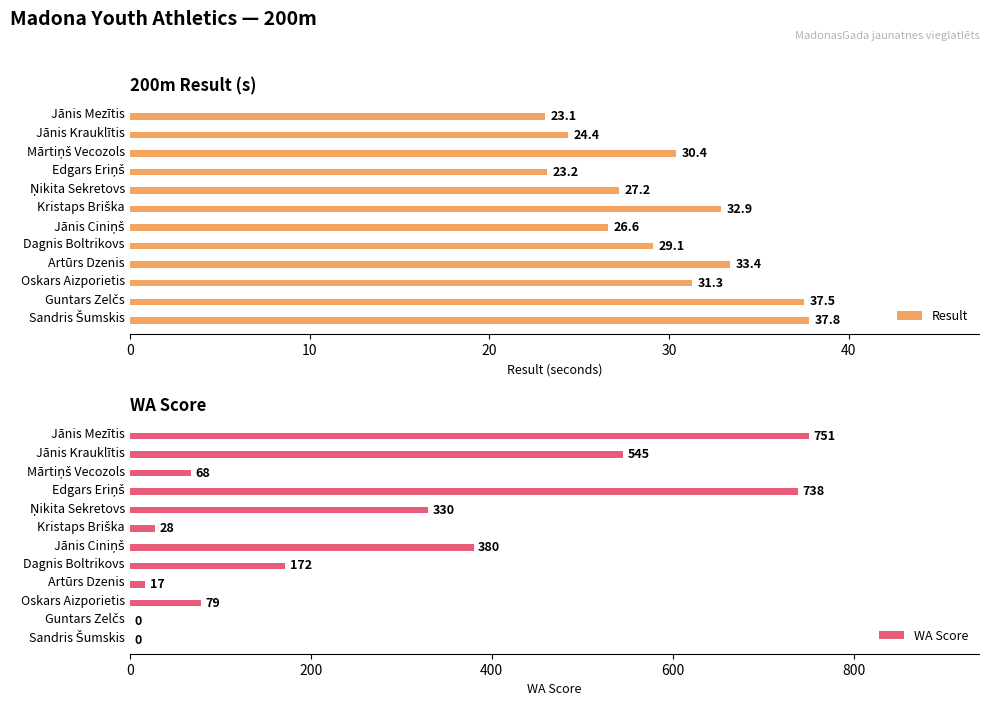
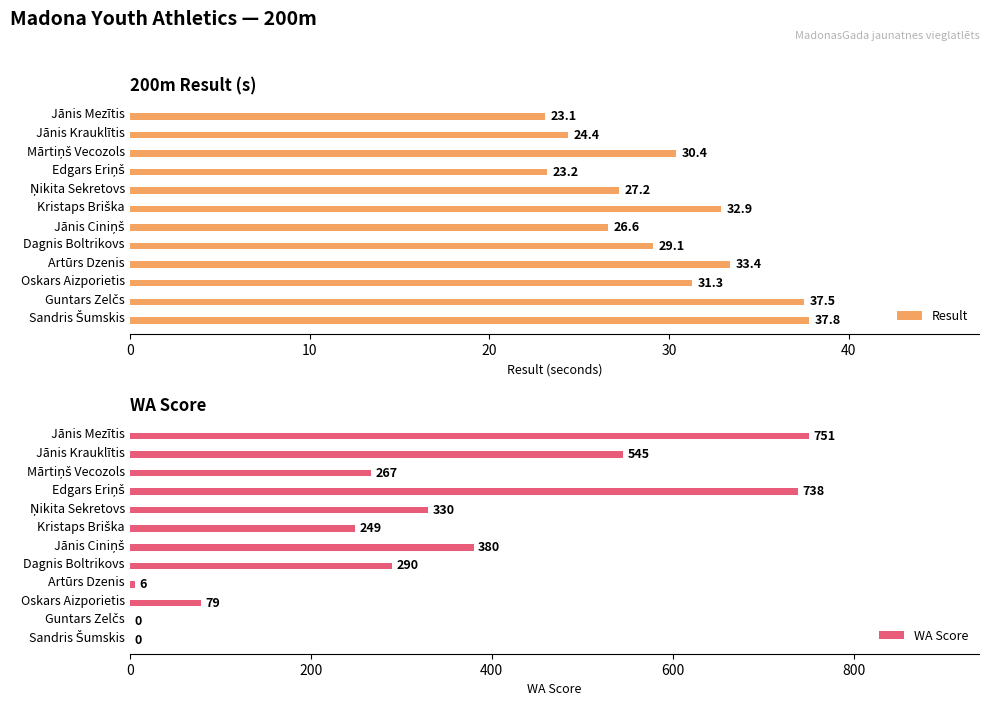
WA Score, Mārtiņš Vecozols: 68 -> 267
WA Score, Kristaps Briška: 28 -> 249
WA Score, Dagnis Boltrikovs: 172 -> 290
WA Score, Artūrs Dzenis: 17 -> 6
